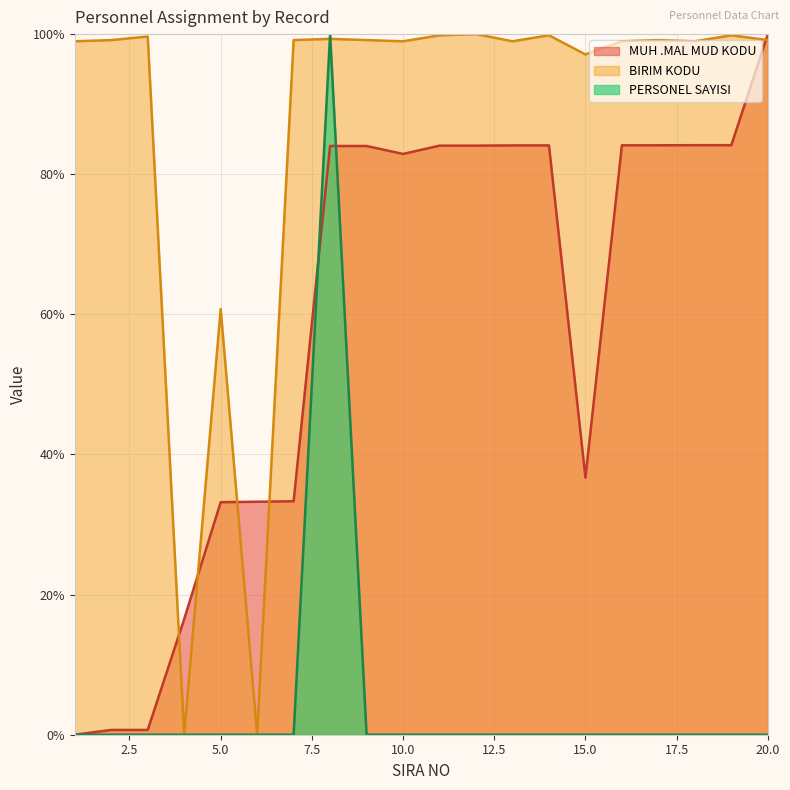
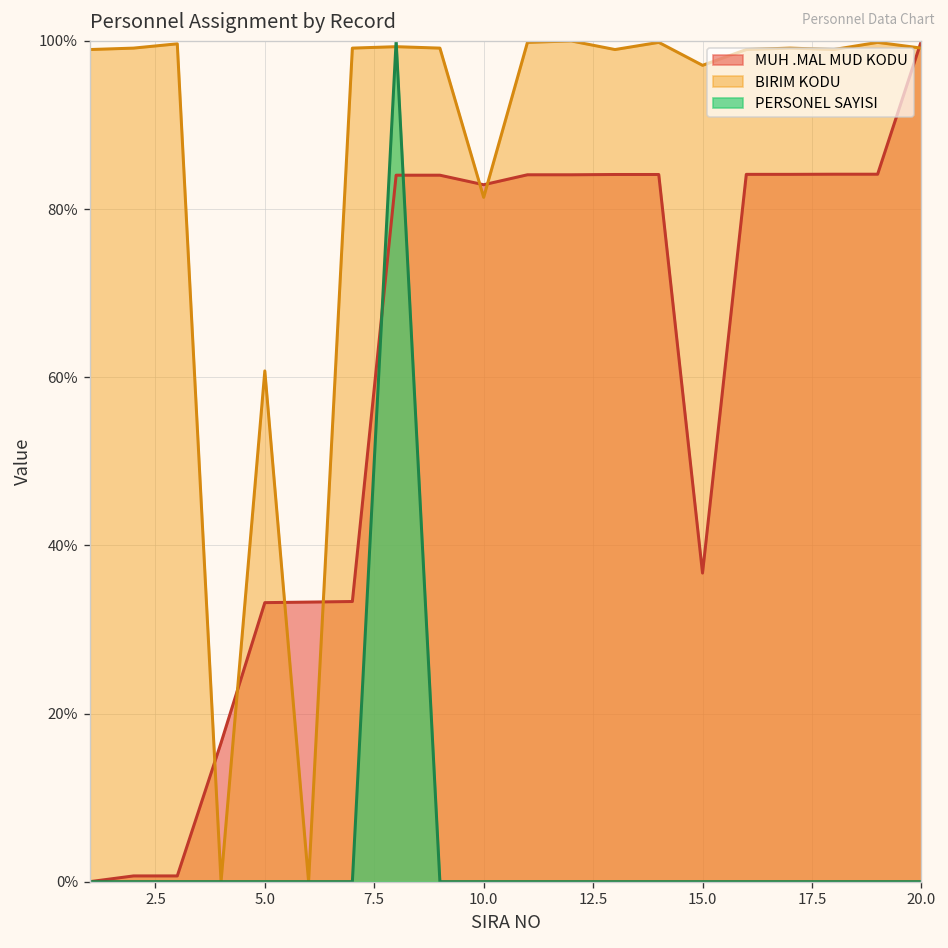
BIRIM KODU, 10.0: 99% -> 81%
